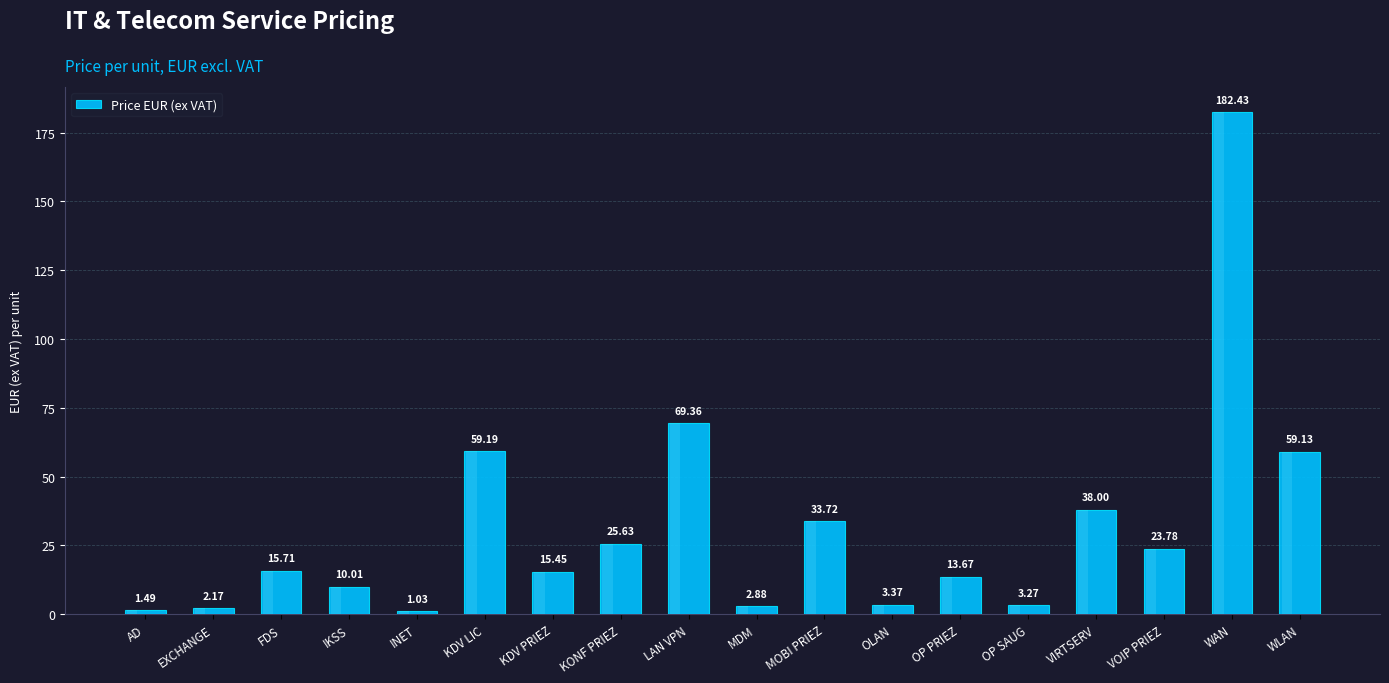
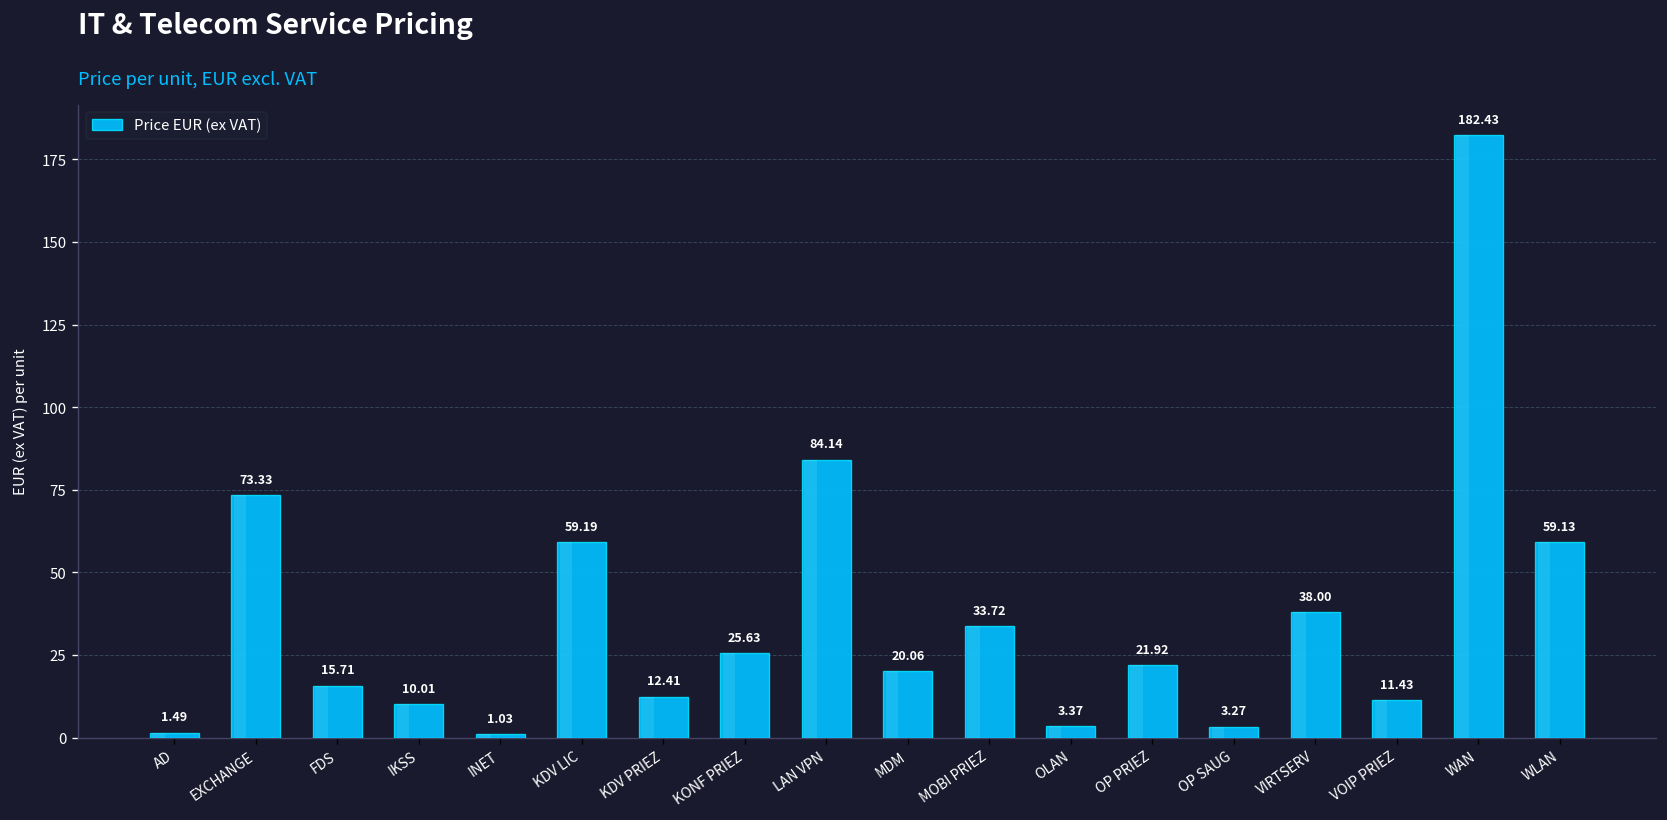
EXCHANGE: 2.17 -> 73.33
KDV PRIEZ: 15.45 -> 12.41
LAN VPN: 69.36 -> 84.14
MDM: 2.88 -> 20.06
OP PRIEZ: 13.67 -> 21.92
VOIP PRIEZ: 23.78 -> 11.43
